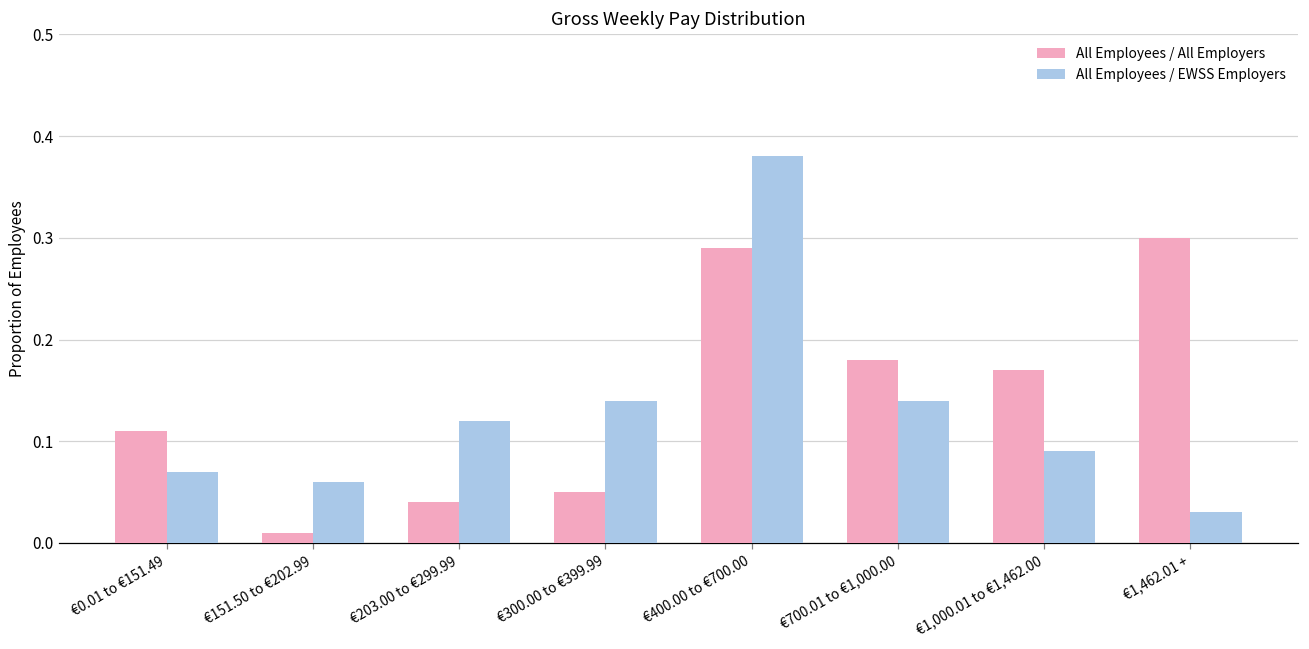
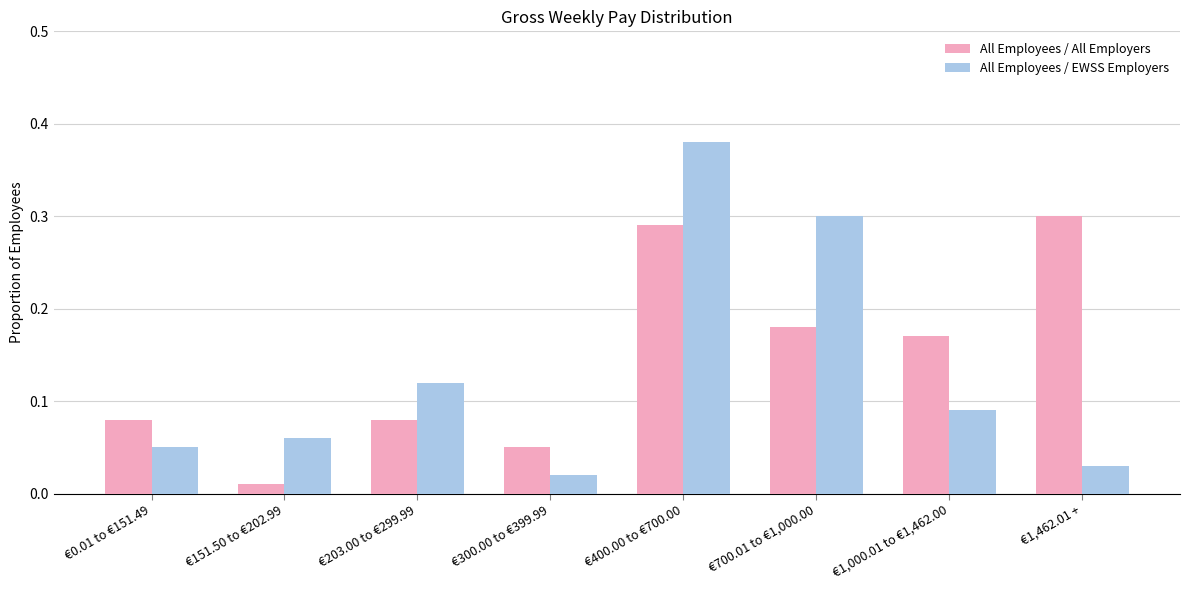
All Employees / All Employers, €0.01 to €151.49: 0.11 -> 0.08
All Employees / EWSS Employers, €0.01 to €151.49: 0.07 -> 0.05
All Employees / All Employers, €203.00 to €299.99: 0.04 -> 0.08
All Employees / EWSS Employers, €300.00 to €399.99: 0.14 -> 0.02
All Employees / EWSS Employers, €700.01 to €1,000.00: 0.14 -> 0.30
